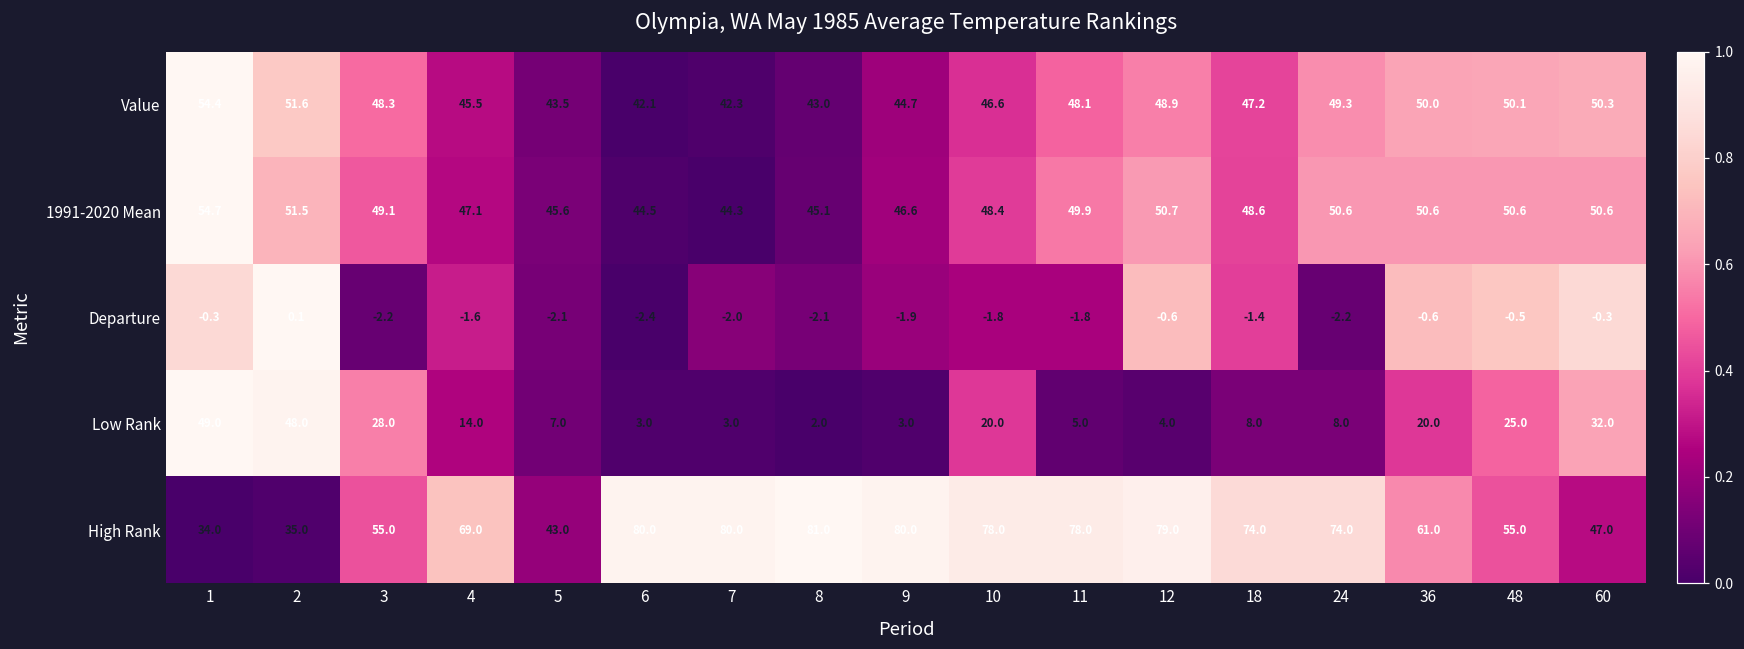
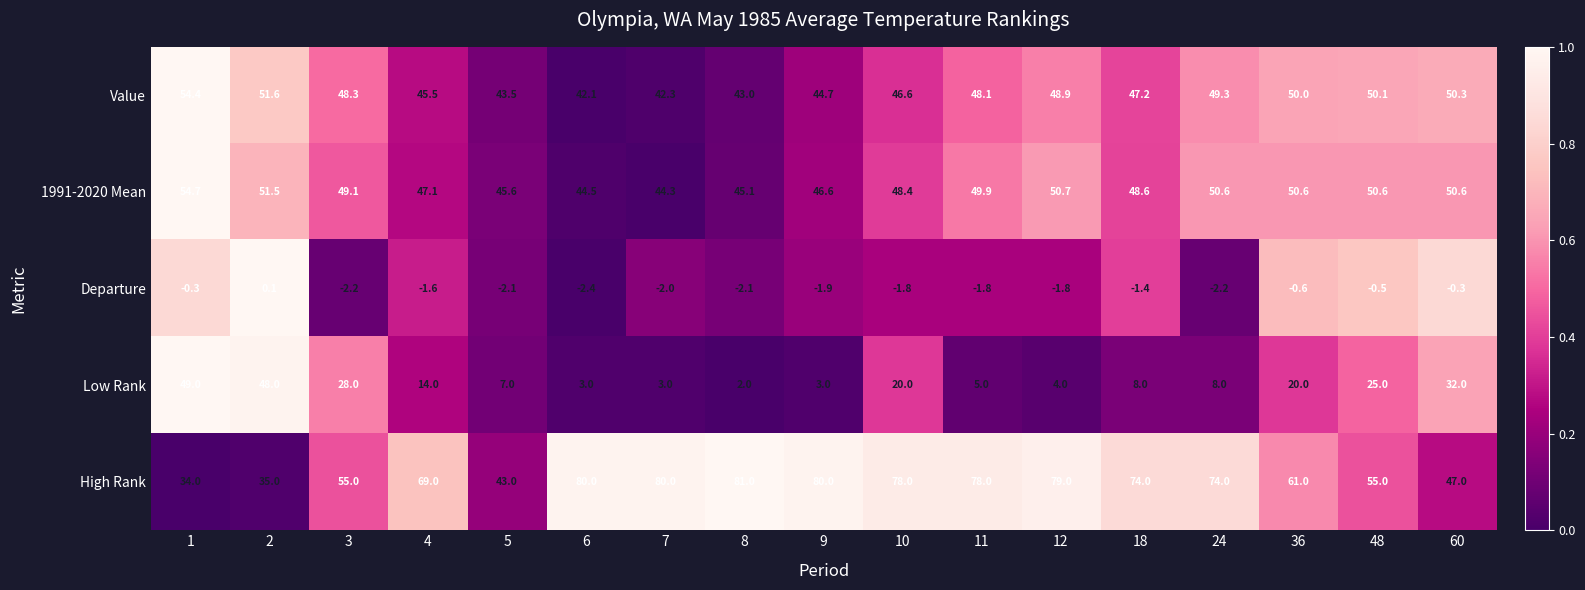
Departure, 12: -0.6 -> -1.8
